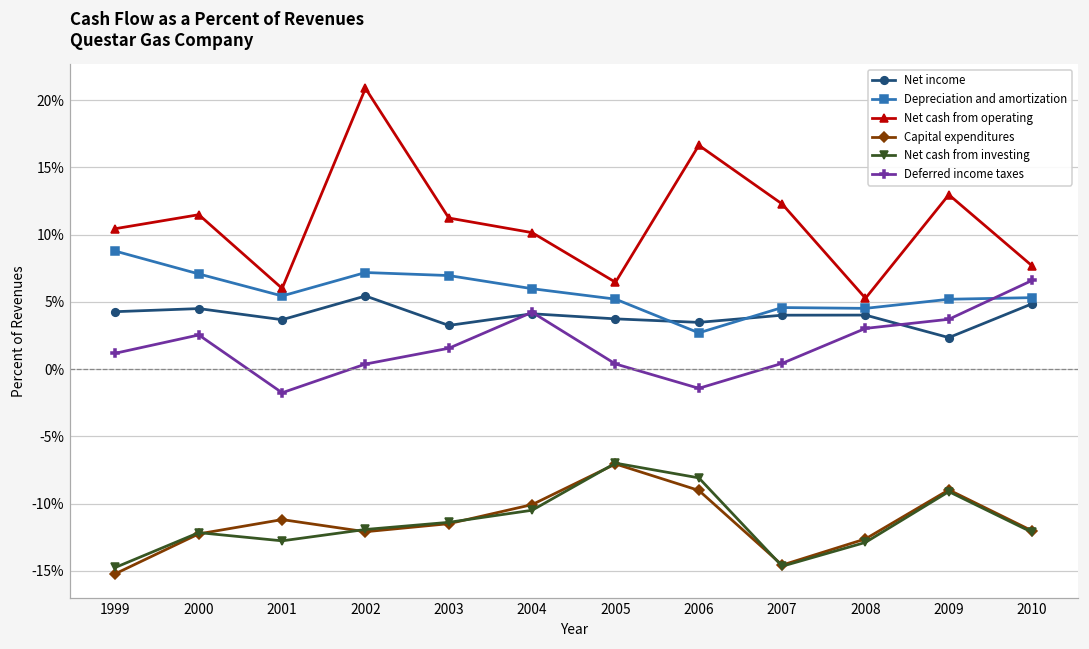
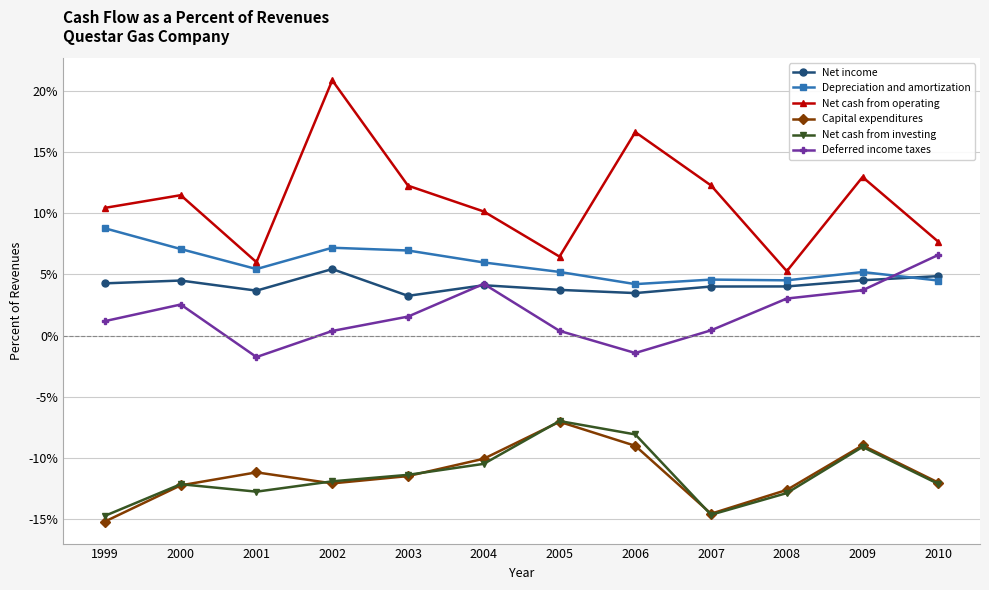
Net cash from operating, 2003: 11.2% -> 12.3%
Depreciation and amortization, 2006: 2.7% -> 4.2%
Net income, 2009: 2.3% -> 4.5%
Depreciation and amortization, 2010: 5.3% -> 4.5%
